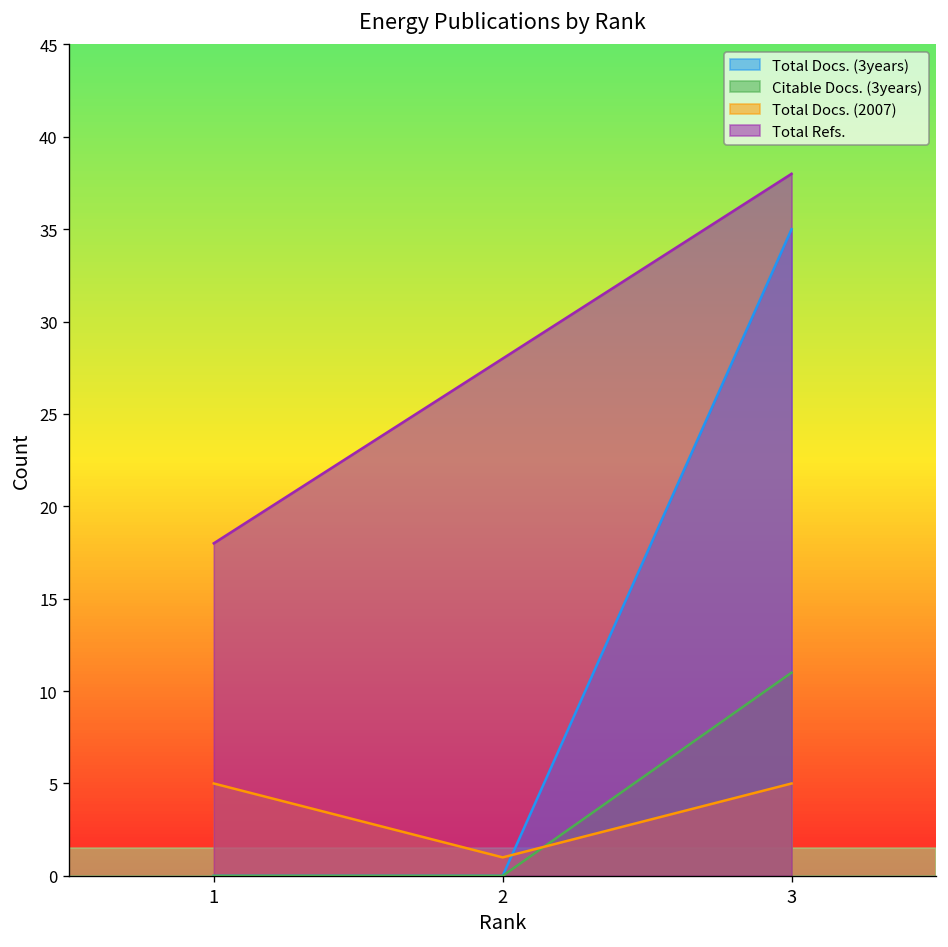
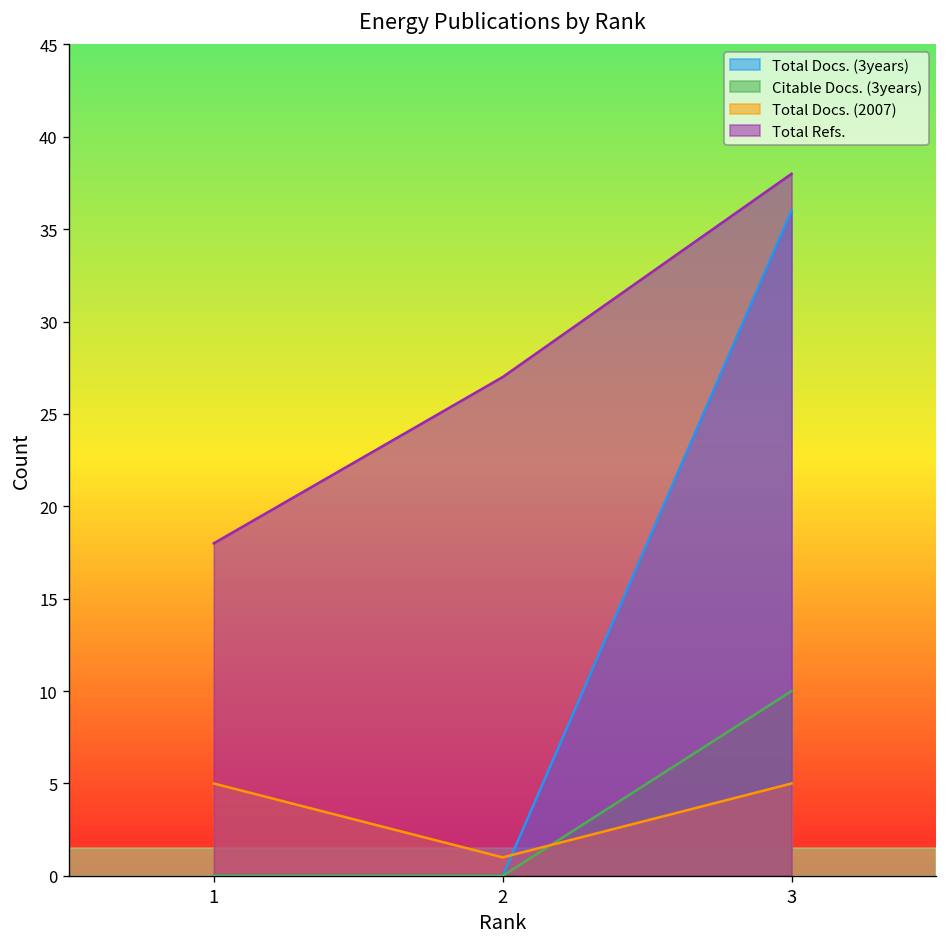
Total Refs., 2: 28 -> 27
Total Docs. (3years), 3: 35 -> 36
Citable Docs. (3years), 3: 11 -> 10
